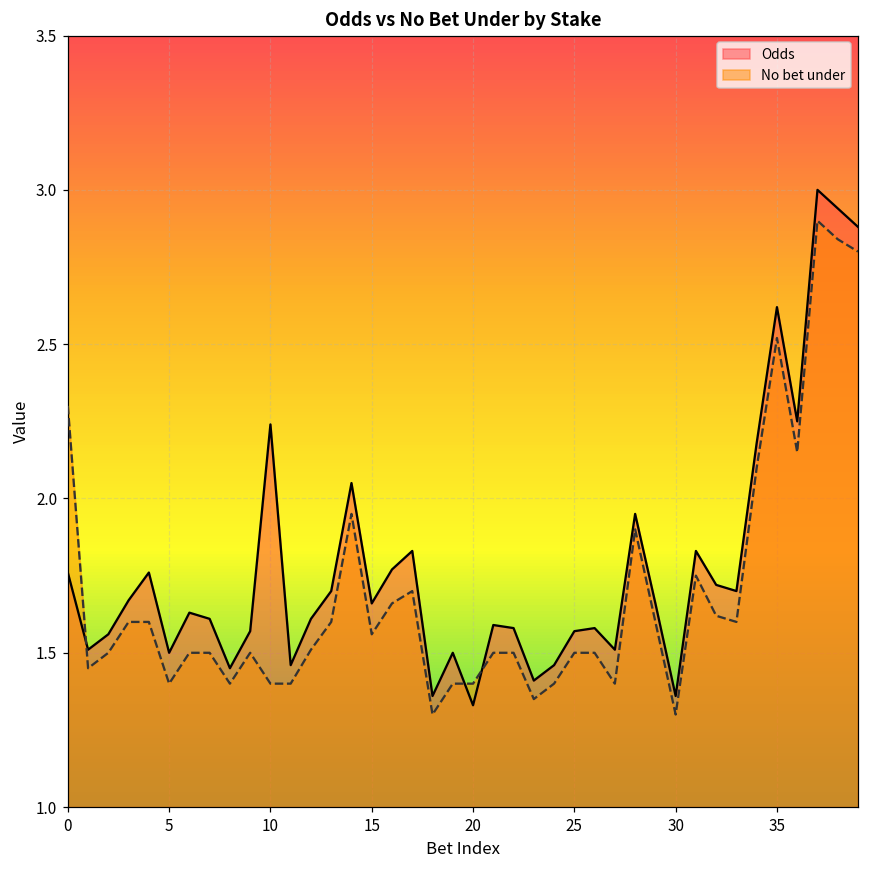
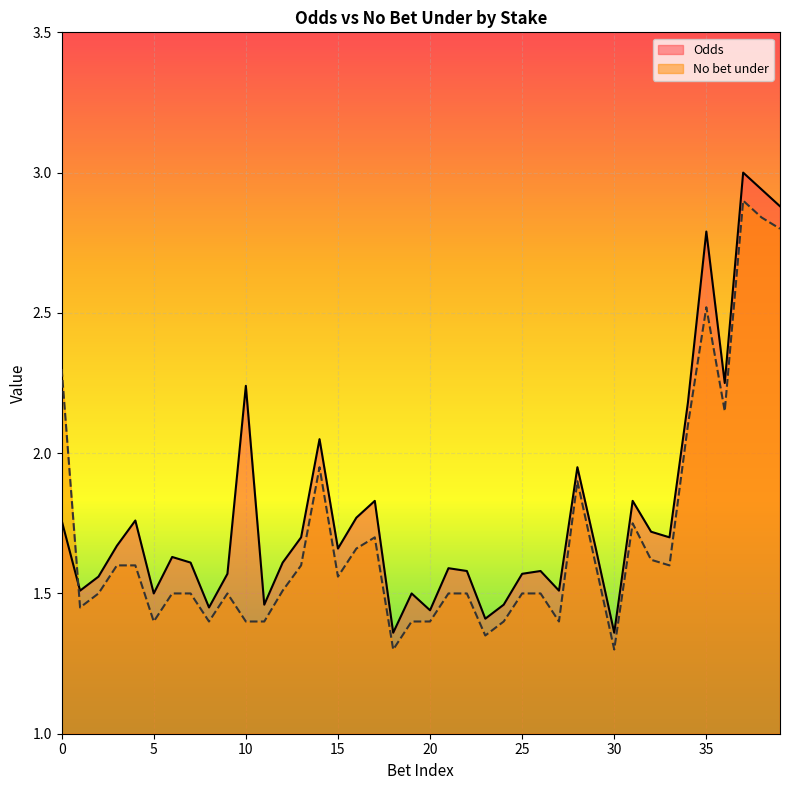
Odds, 20: 1.33 -> 1.44
Odds, 35: 2.62 -> 2.79
